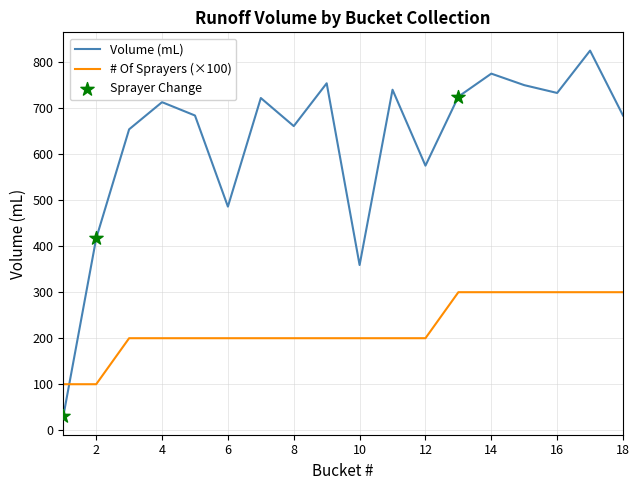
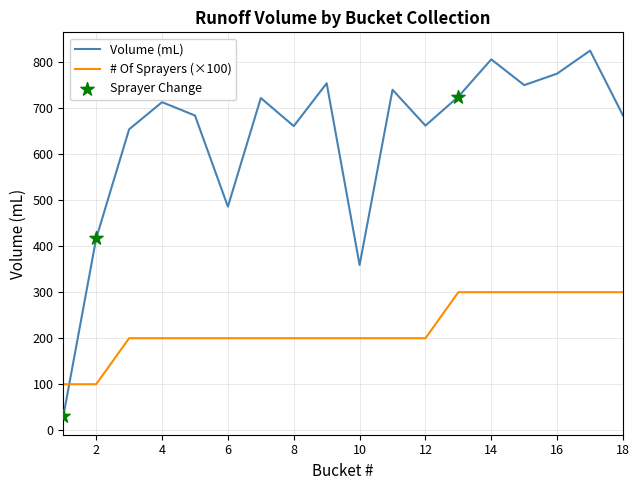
Volume (mL), 12: 580 -> 660
Volume (mL), 14: 780 -> 810
Volume (mL), 16: 730 -> 780
